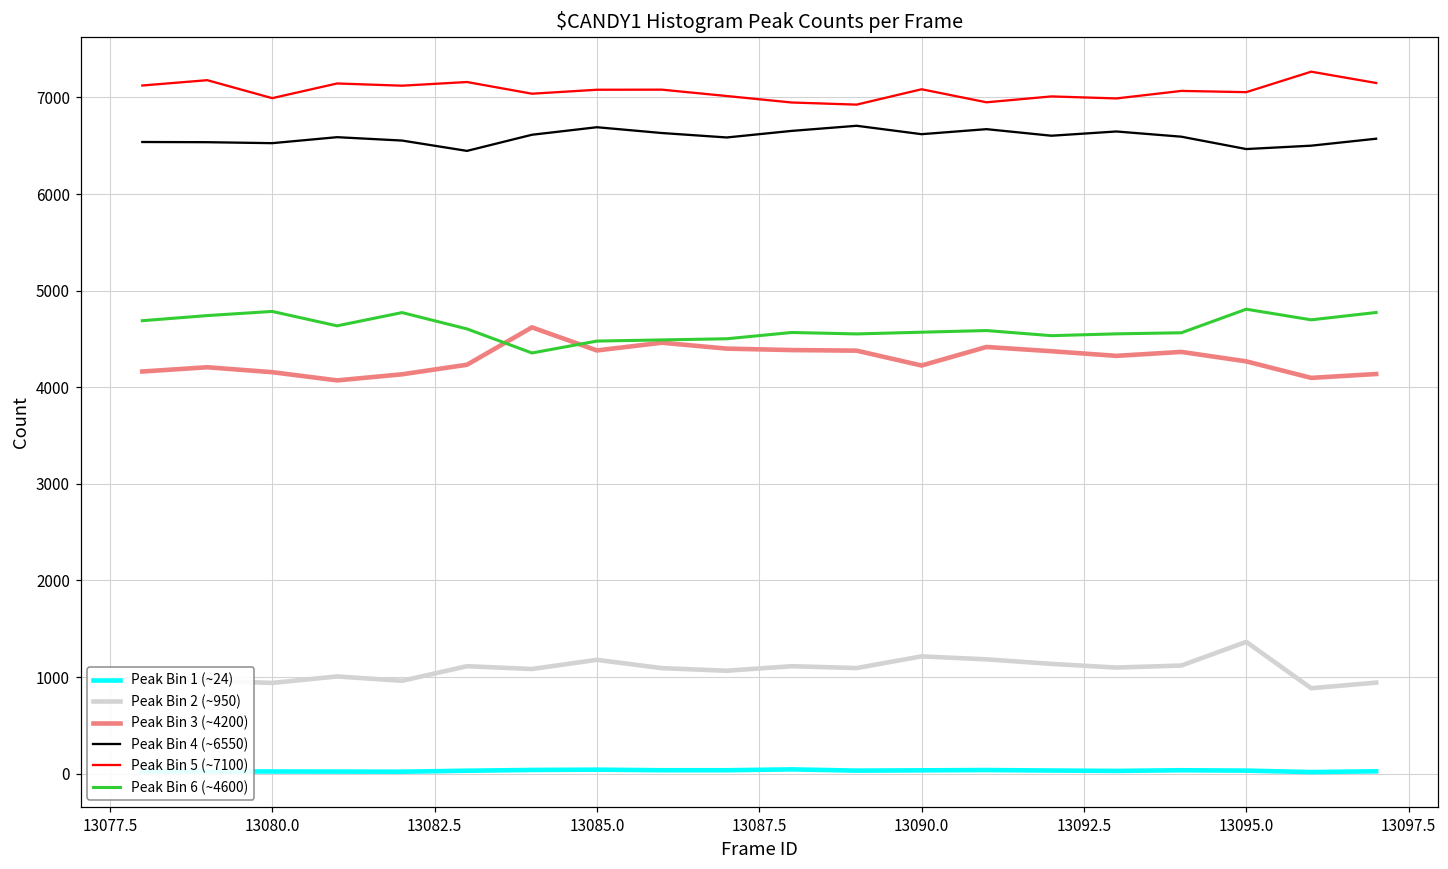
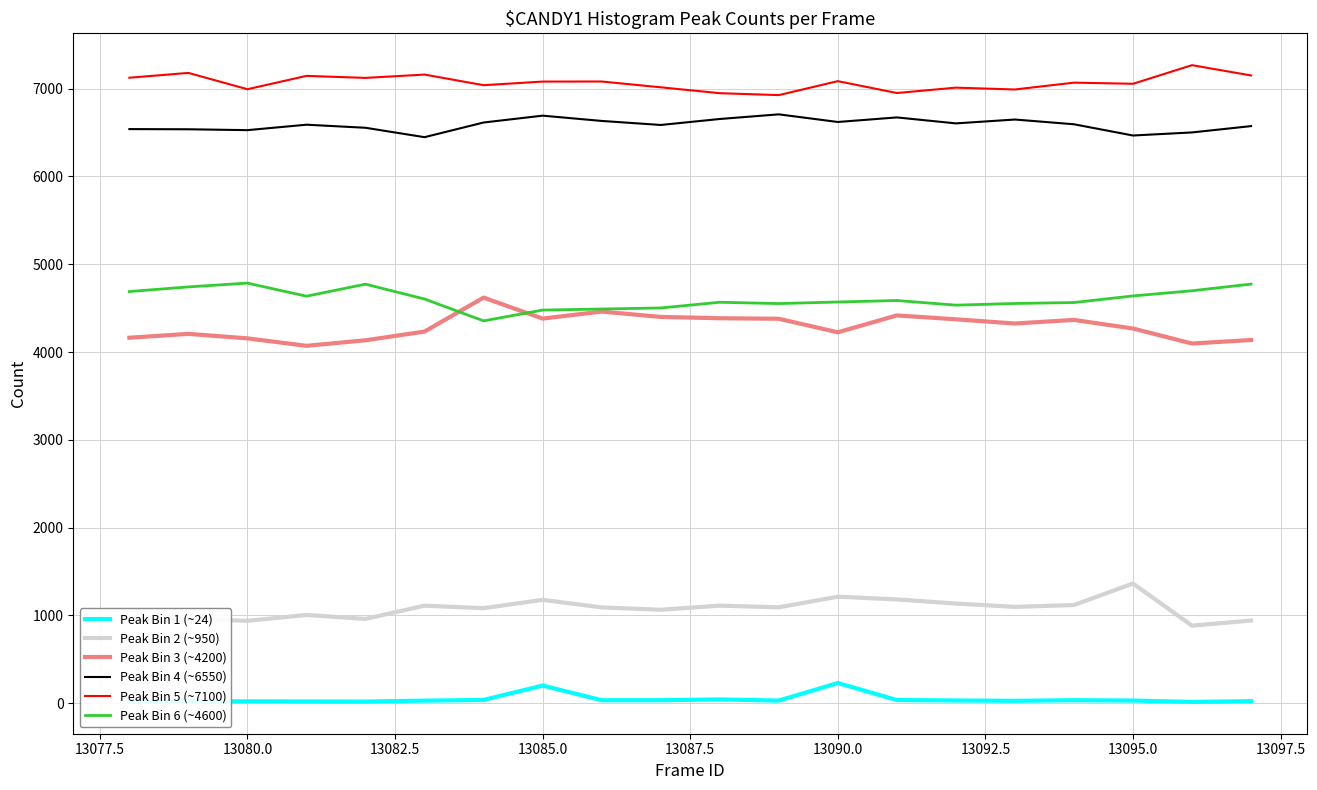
Peak Bin 1 (~24), 13085.0: 0 -> 200
Peak Bin 1 (~24), 13090.0: 0 -> 200
Peak Bin 6 (~4600), 13095.0: 4800 -> 4600
